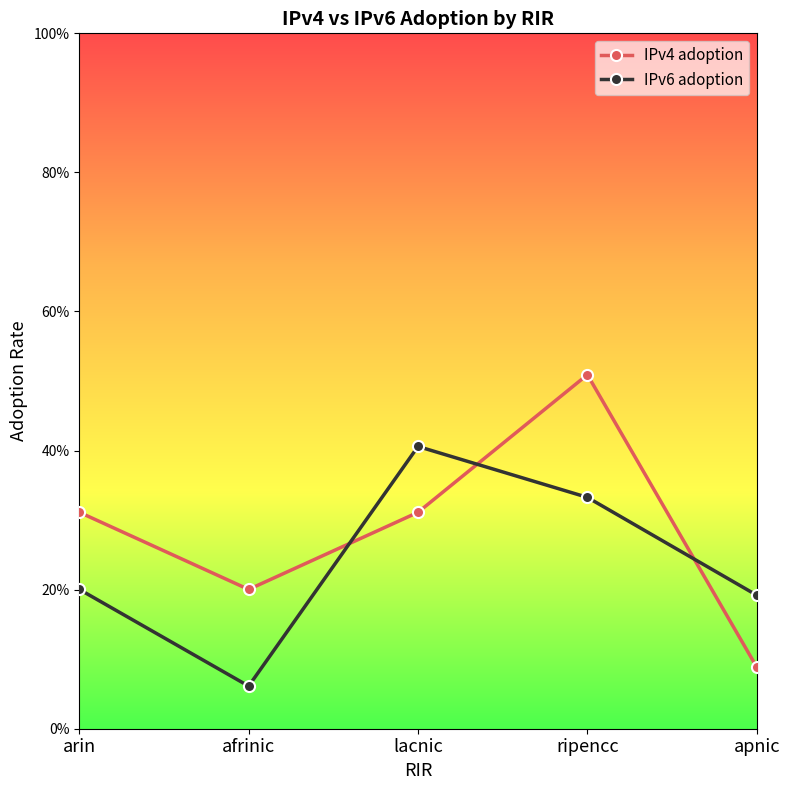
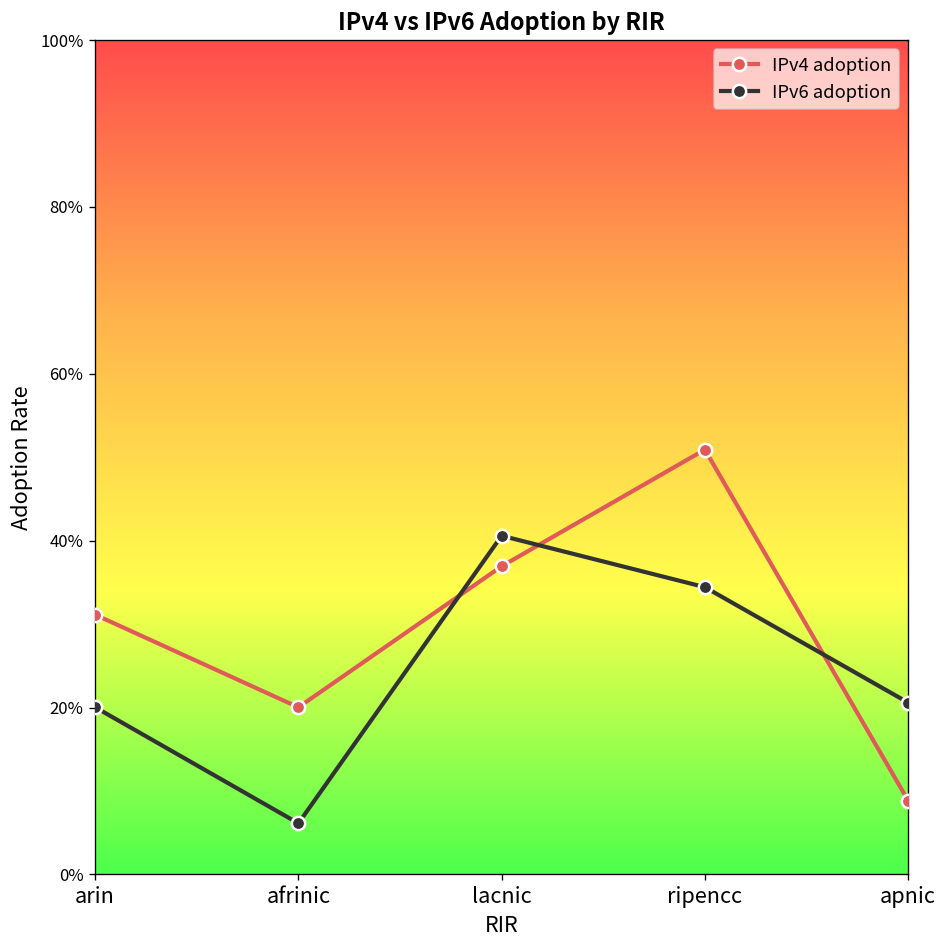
IPv4 adoption, lacnic: 31% -> 37%
IPv6 adoption, ripencc: 33% -> 34%
IPv6 adoption, apnic: 19% -> 21%
